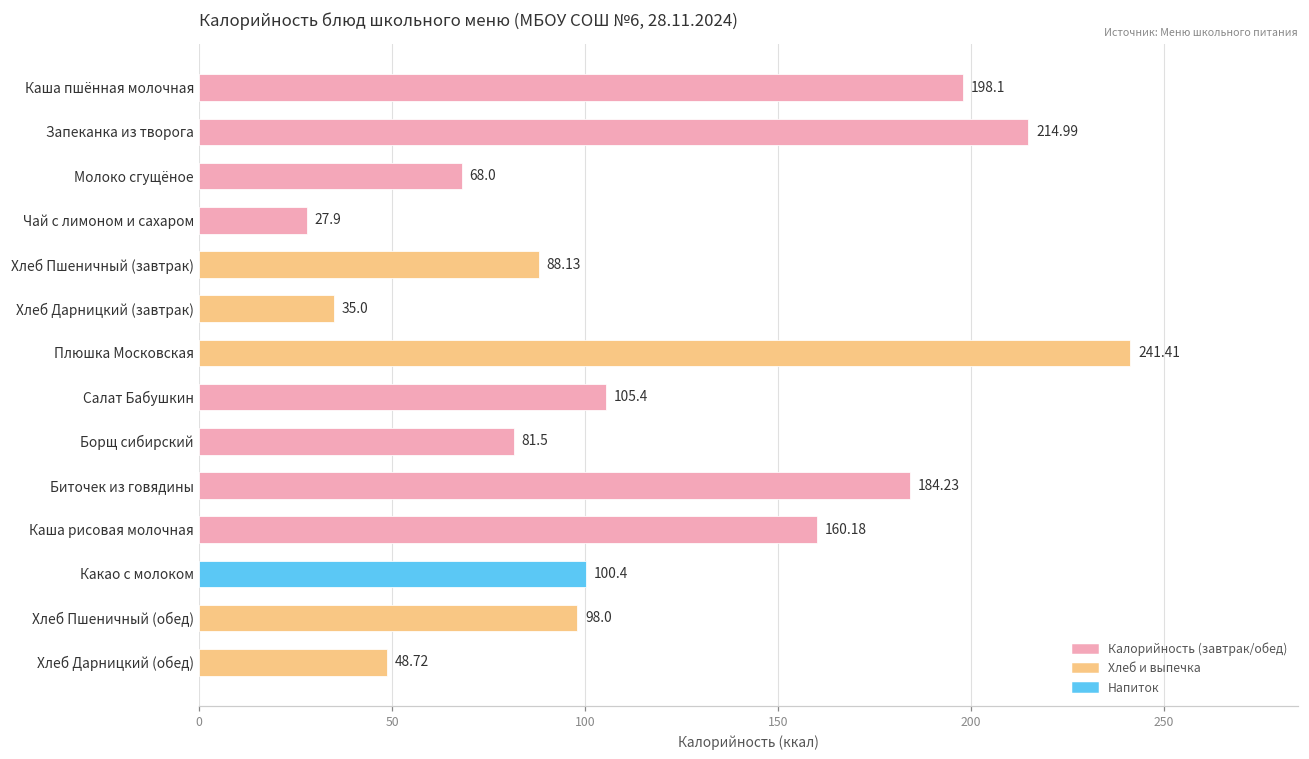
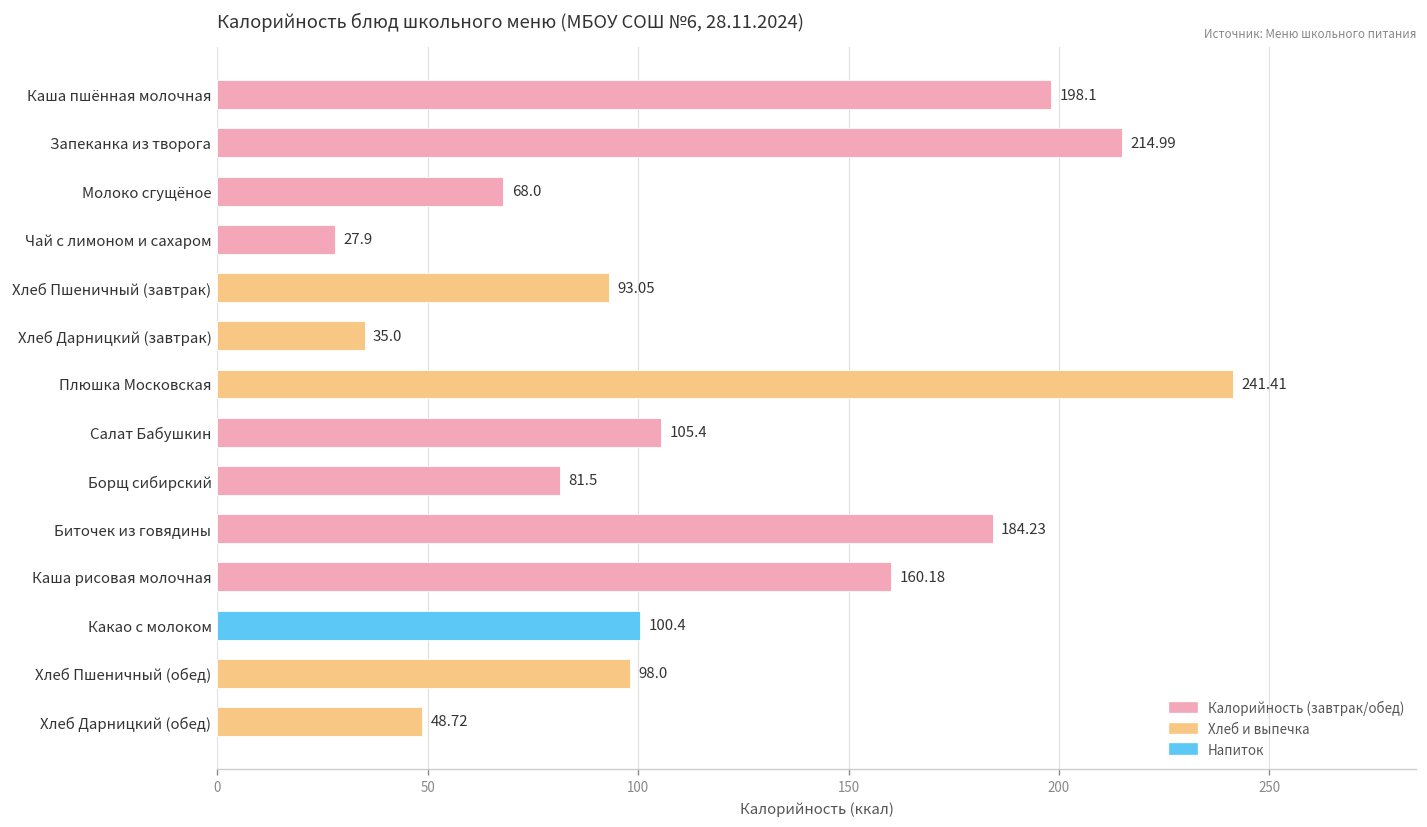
Хлеб Пшеничный (завтрак): 88.13 -> 93.05
